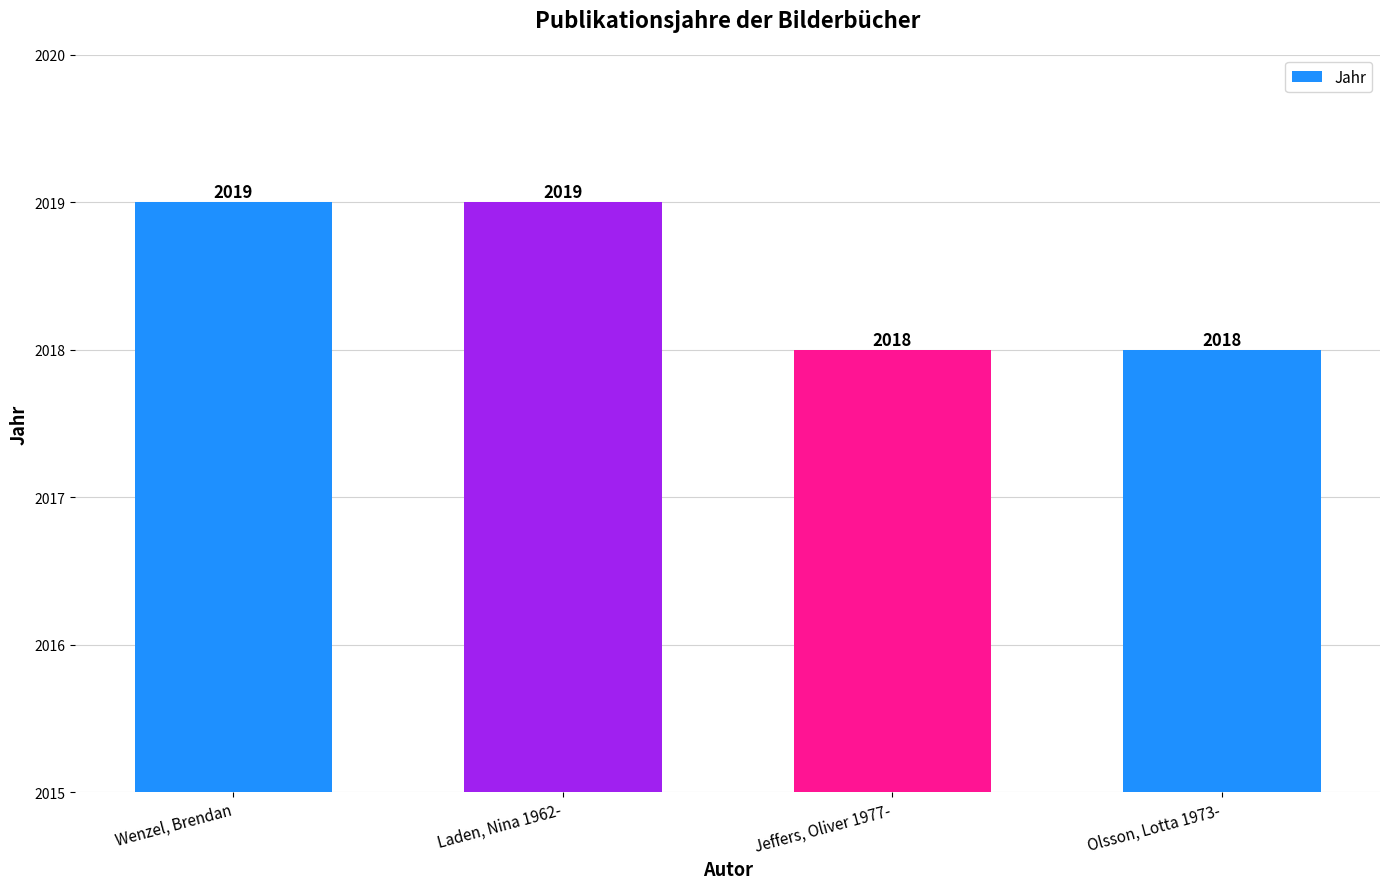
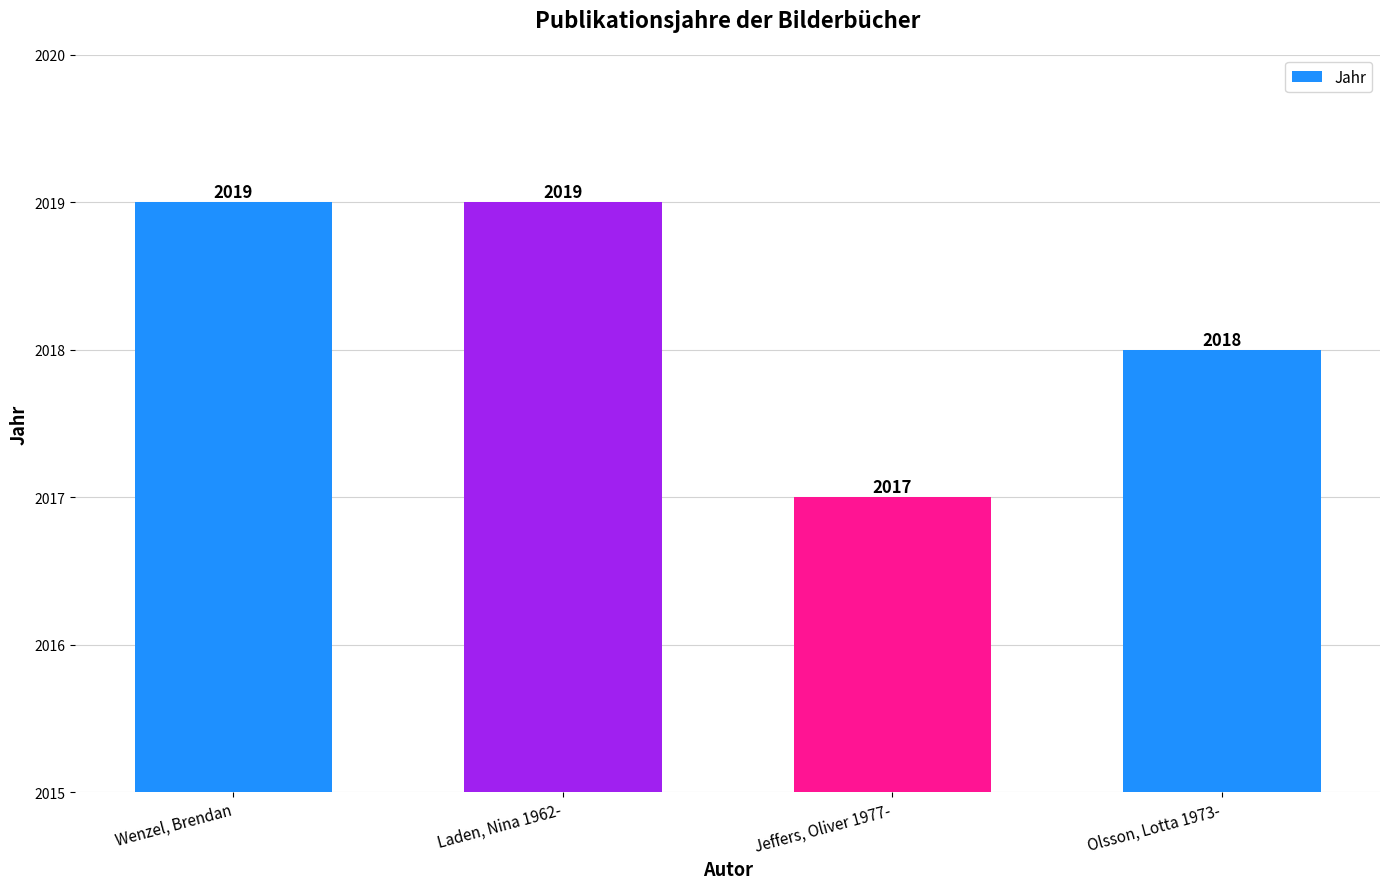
Jeffers, Oliver 1977-: 2018 -> 2017
